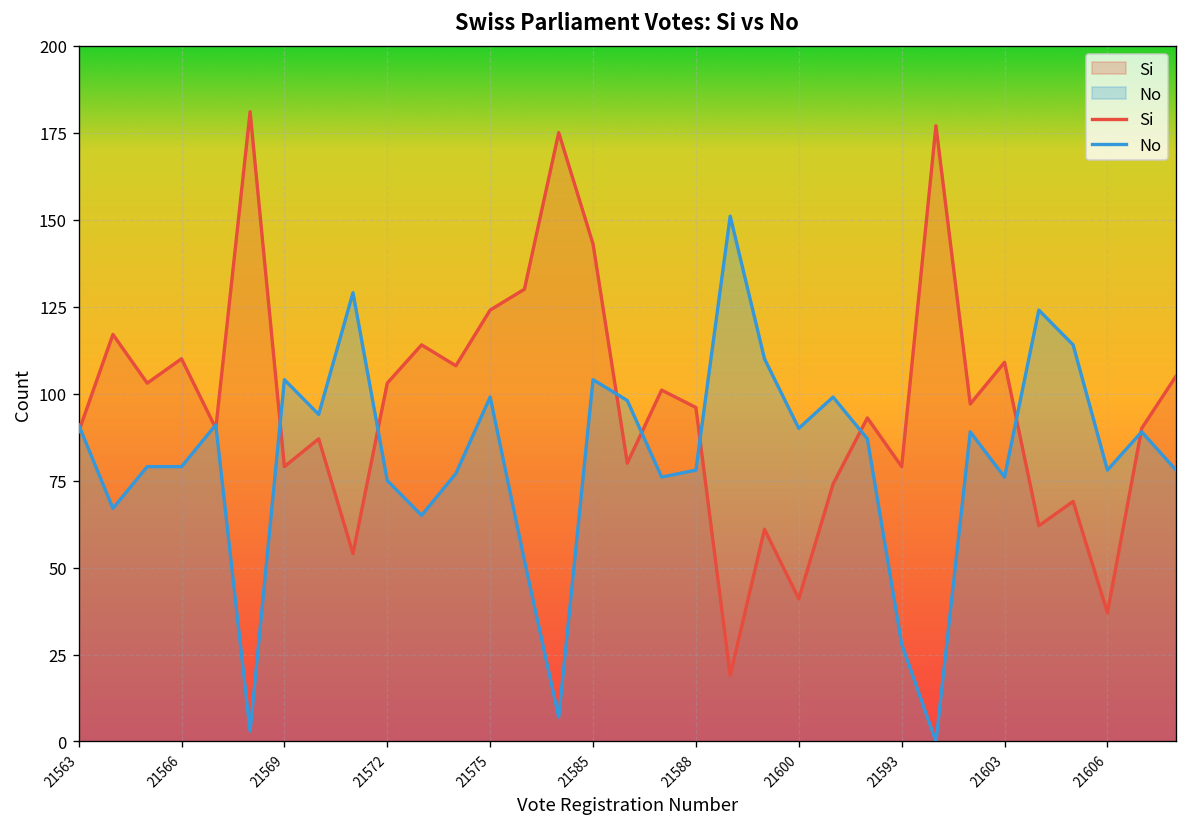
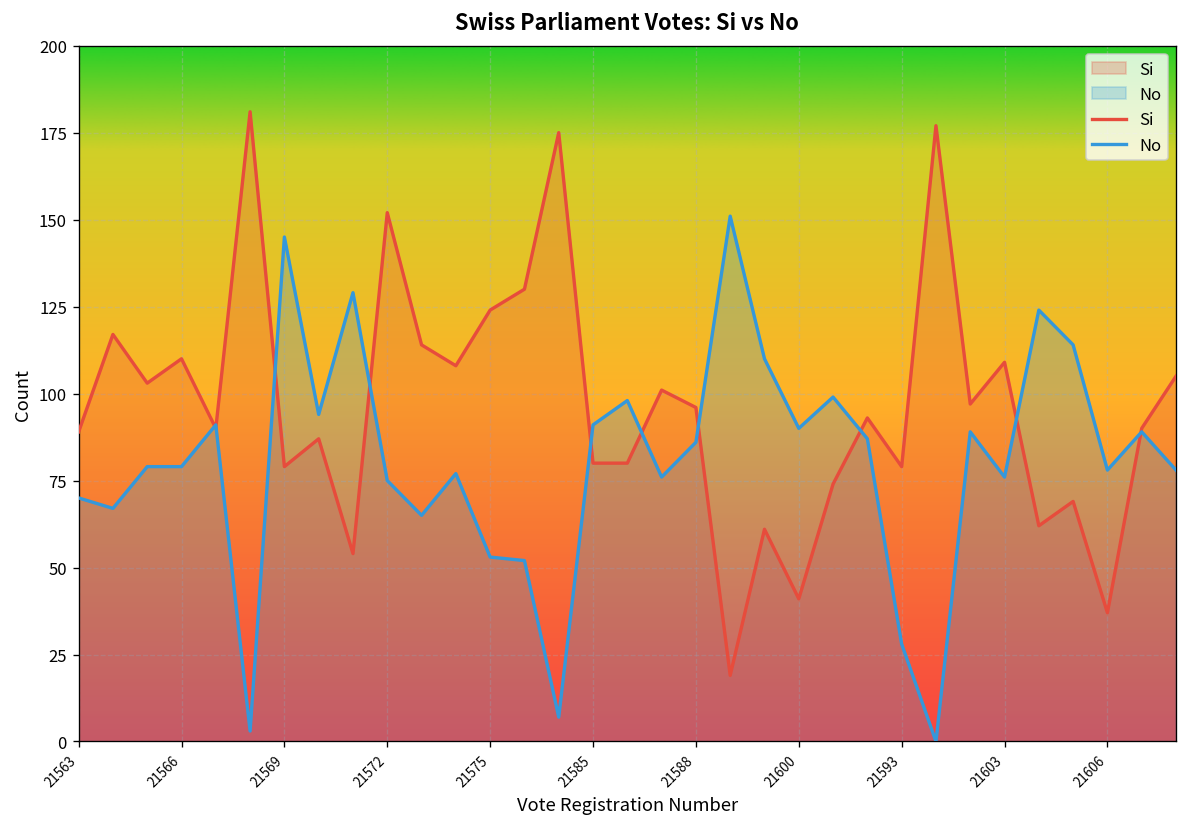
No, 21563: 91 -> 70
No, 21569: 104 -> 145
Si, 21572: 103 -> 152
No, 21575: 99 -> 53
Si, 21585: 143 -> 80
No, 21585: 104 -> 91
No, 21588: 78 -> 86
